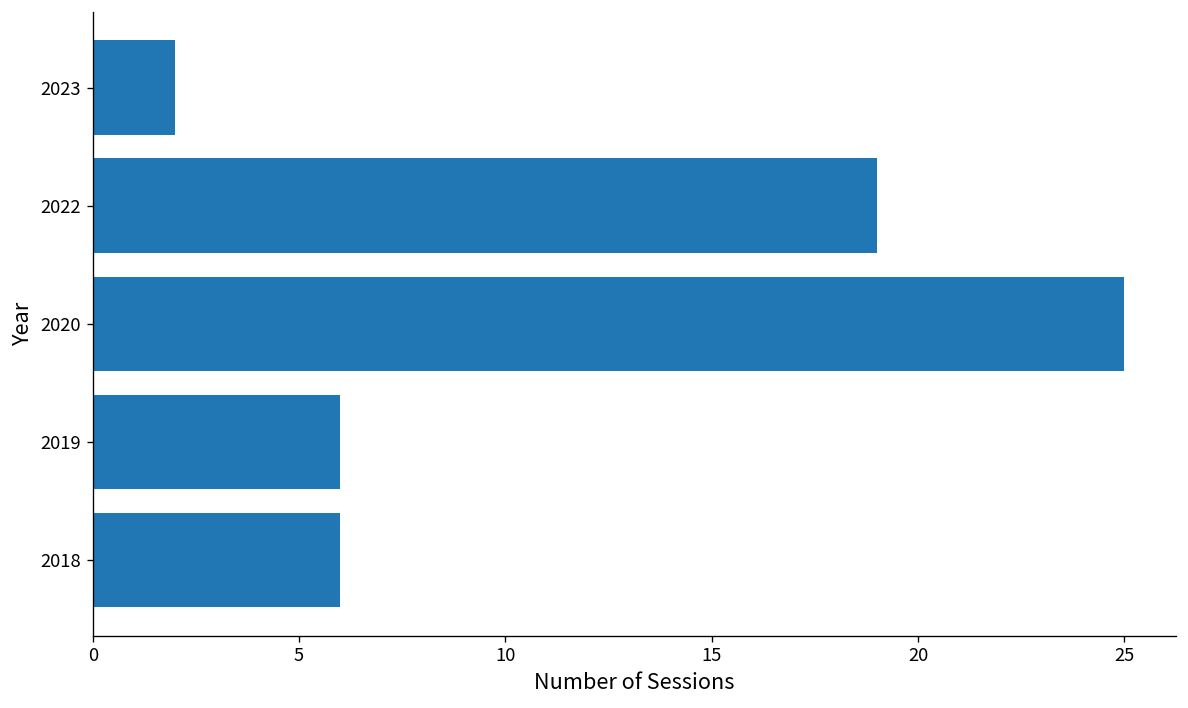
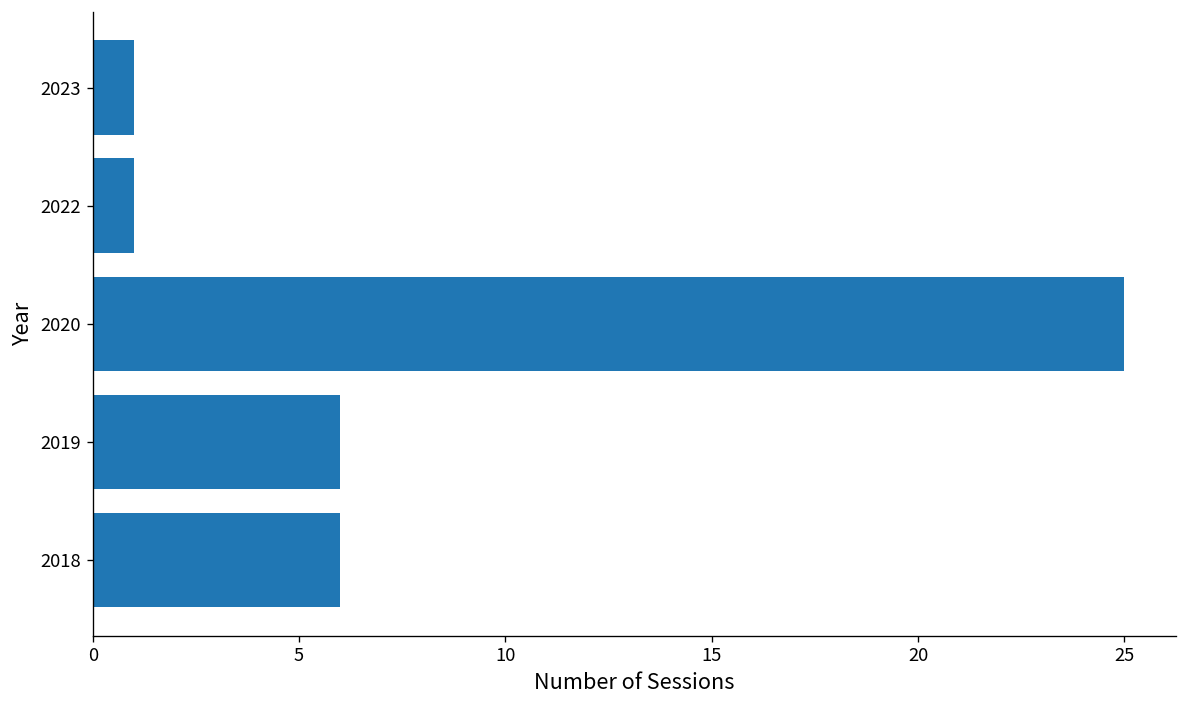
2023: 2 -> 1
2022: 19 -> 1
